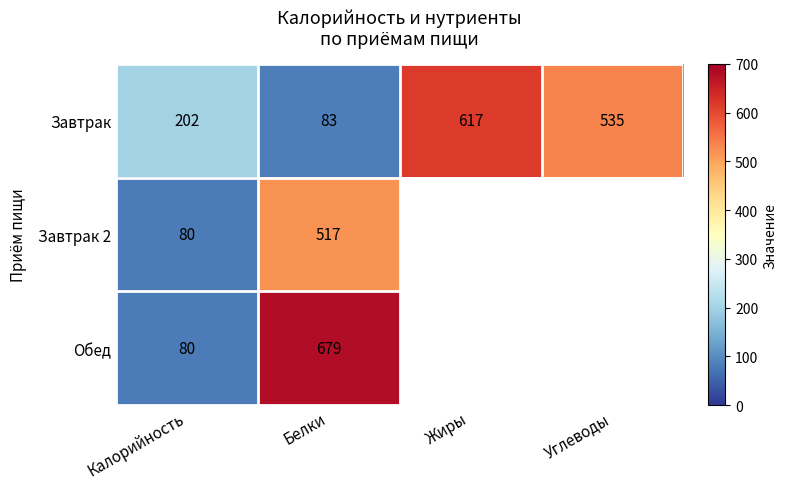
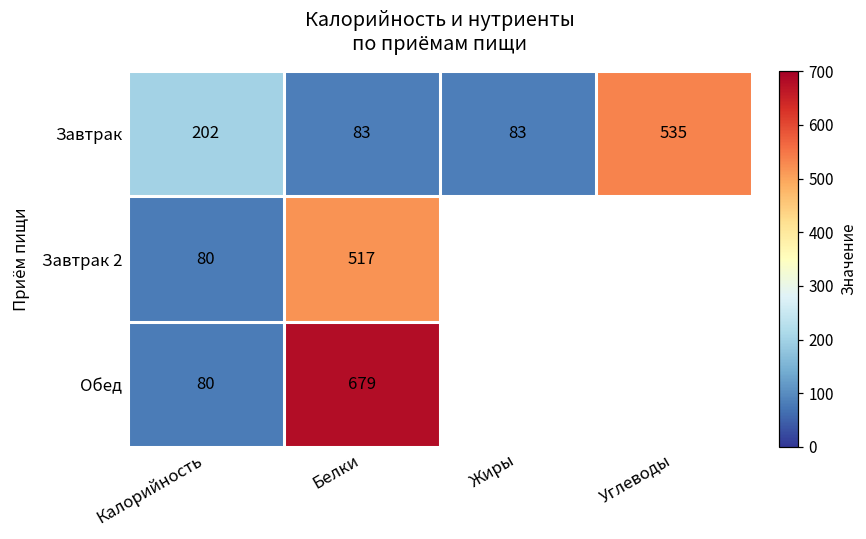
Завтрак, Жиры: 617 -> 83
